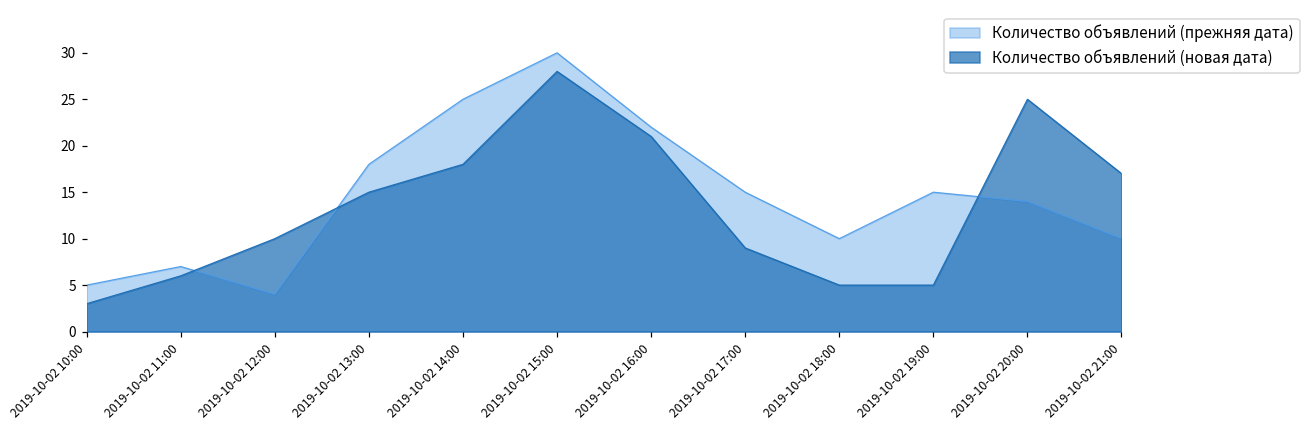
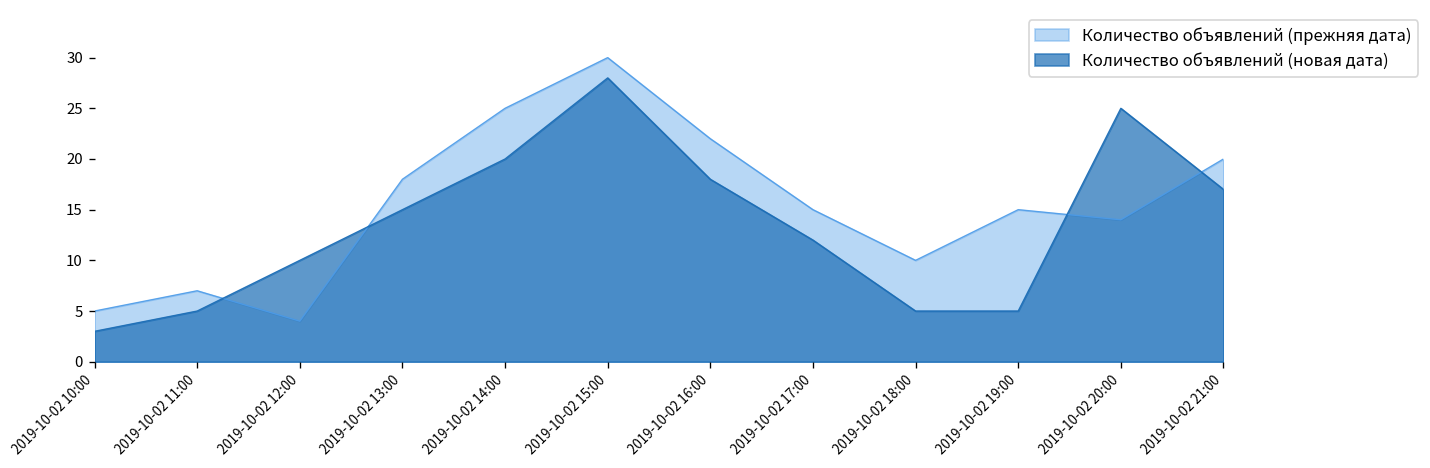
Количество объявлений (новая дата), 2019-10-02 11:00: 6 -> 5
Количество объявлений (новая дата), 2019-10-02 14:00: 18 -> 20
Количество объявлений (новая дата), 2019-10-02 16:00: 21 -> 18
Количество объявлений (новая дата), 2019-10-02 17:00: 9 -> 12
Количество объявлений (прежняя дата), 2019-10-02 21:00: 10 -> 20
